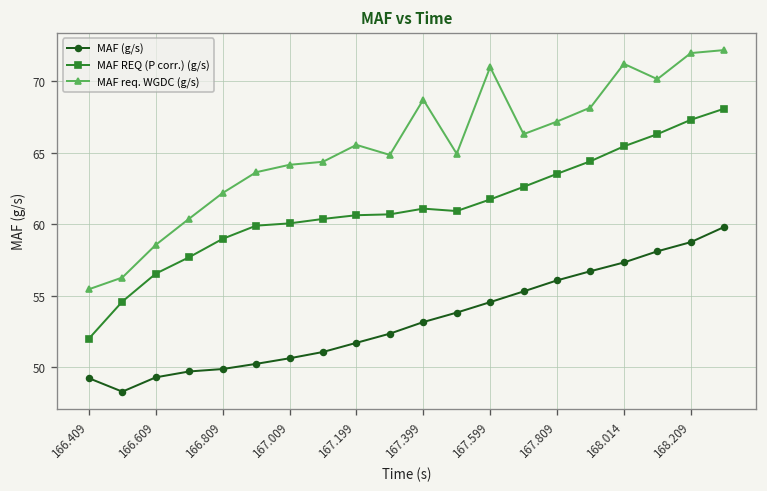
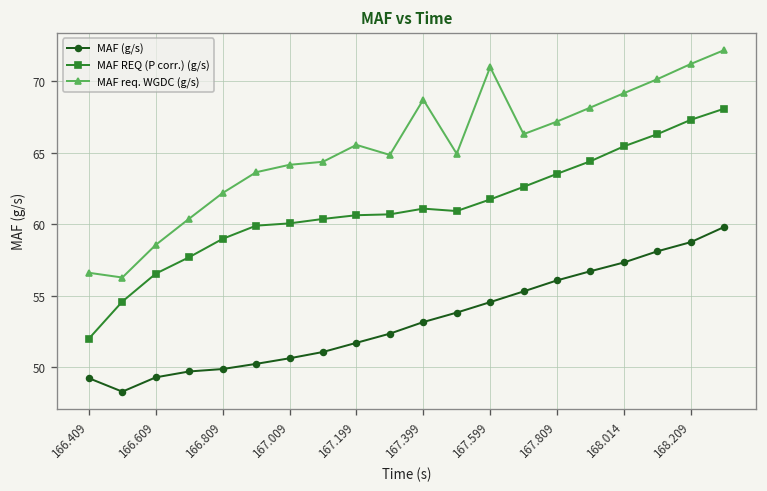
MAF req. WGDC (g/s), 166.409: 55.5 -> 56.6
MAF req. WGDC (g/s), 168.014: 71.2 -> 69.2
MAF req. WGDC (g/s), 168.209: 72.0 -> 71.2
